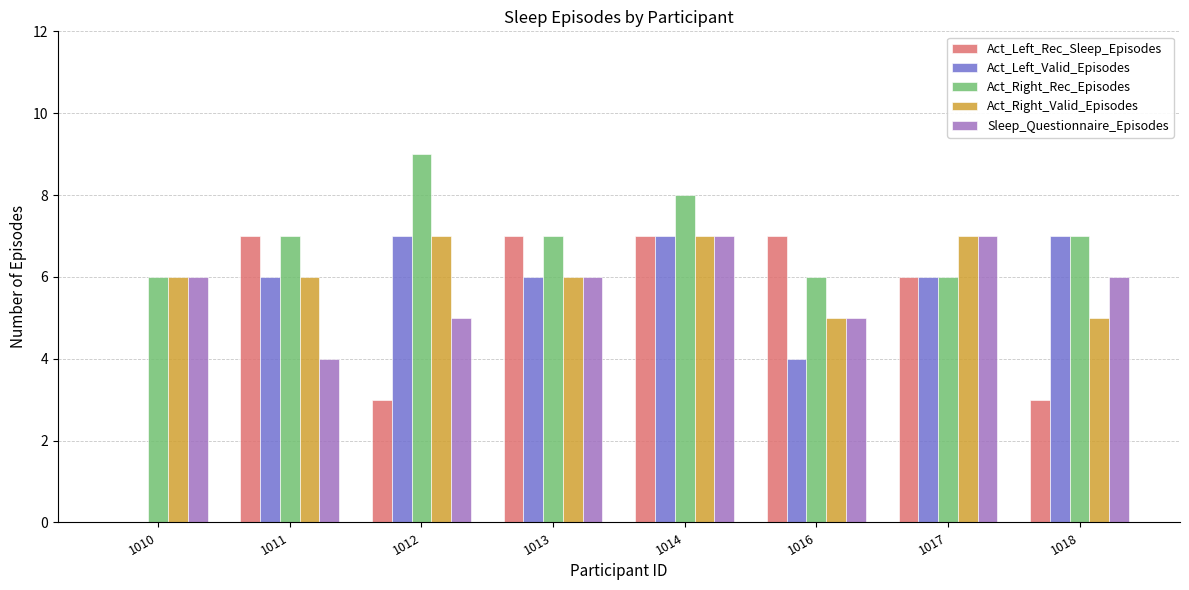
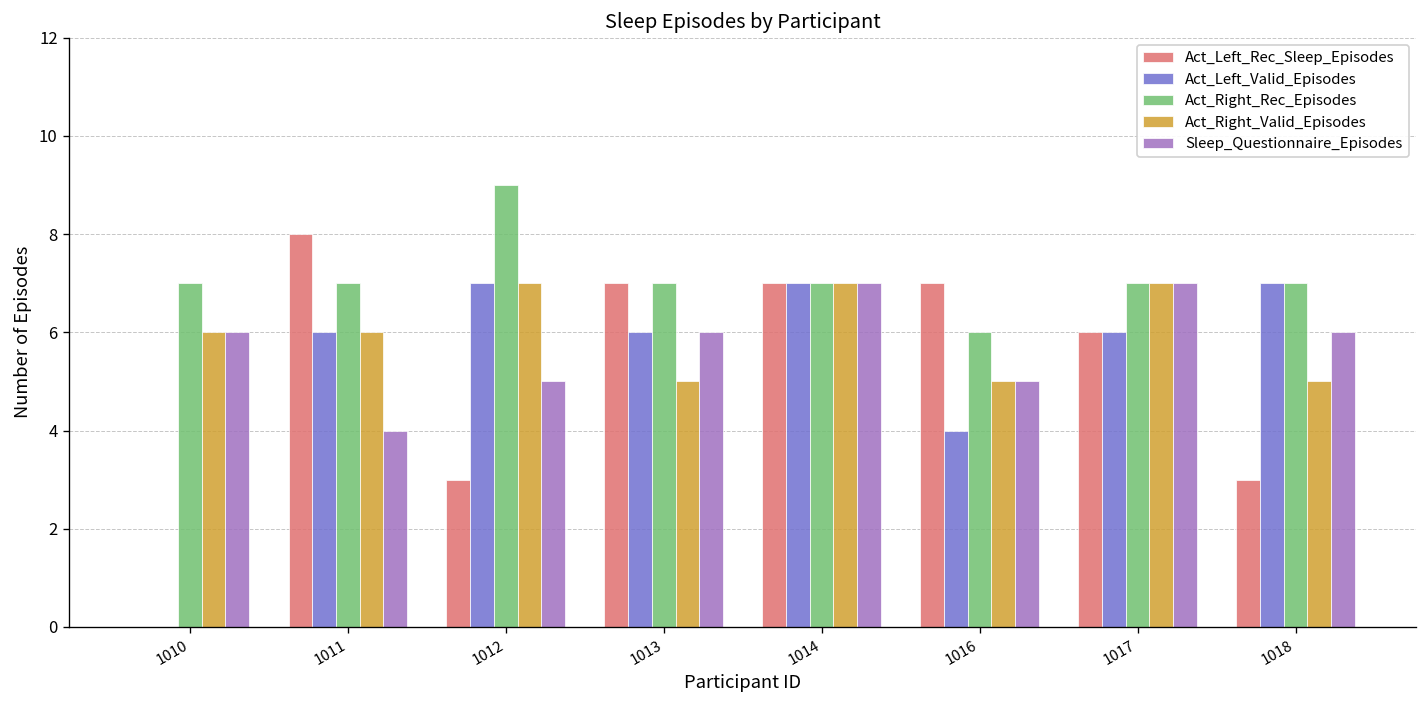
Act_Right_Rec_Episodes, 1010: 6 -> 7
Act_Left_Rec_Sleep_Episodes, 1011: 7 -> 8
Act_Right_Valid_Episodes, 1013: 6 -> 5
Act_Right_Rec_Episodes, 1014: 8 -> 7
Act_Right_Rec_Episodes, 1017: 6 -> 7
